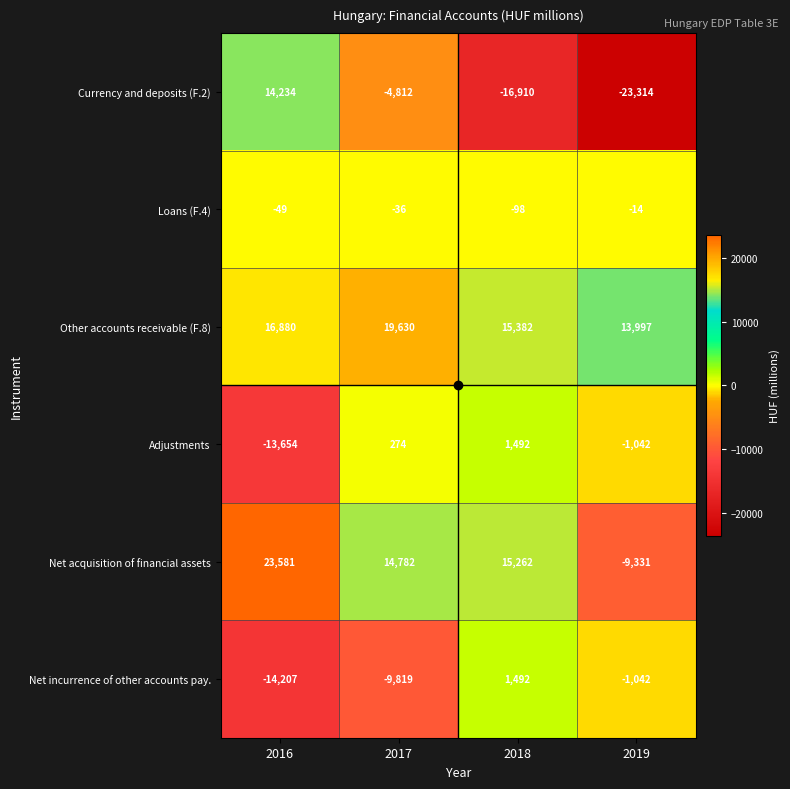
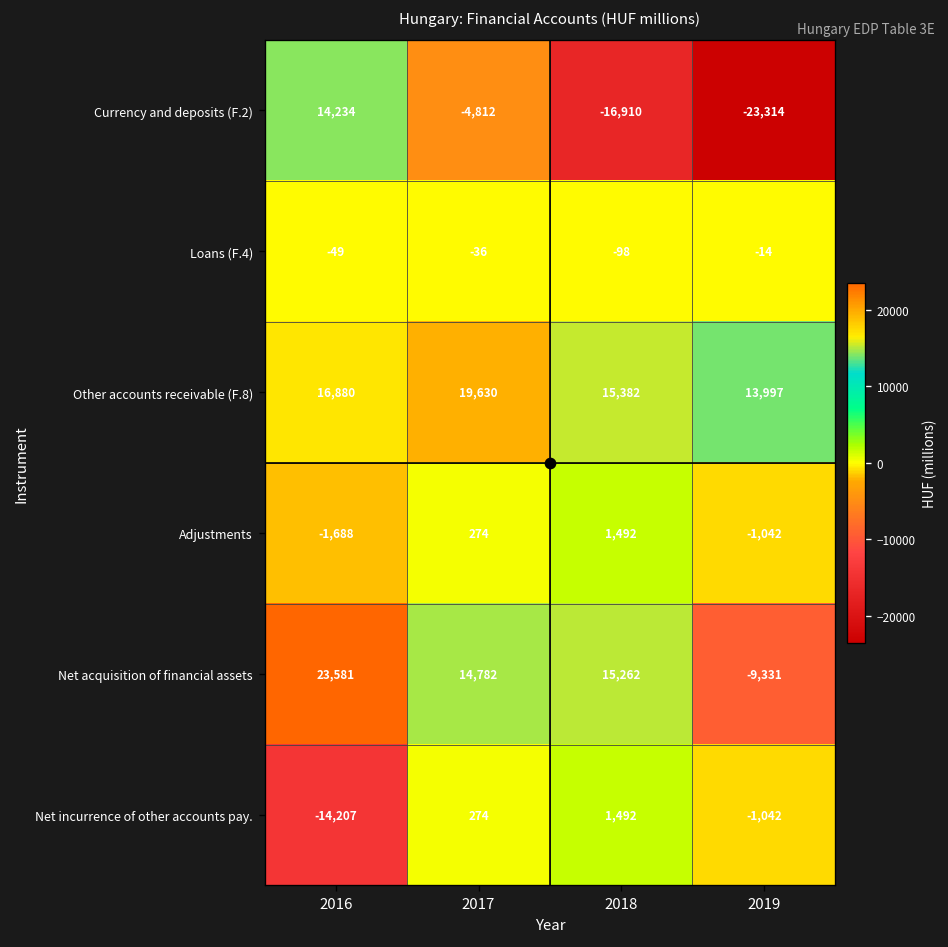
Adjustments, 2016: -13,654 -> -1,688
Net incurrence of other accounts pay., 2017: -9,819 -> 274
